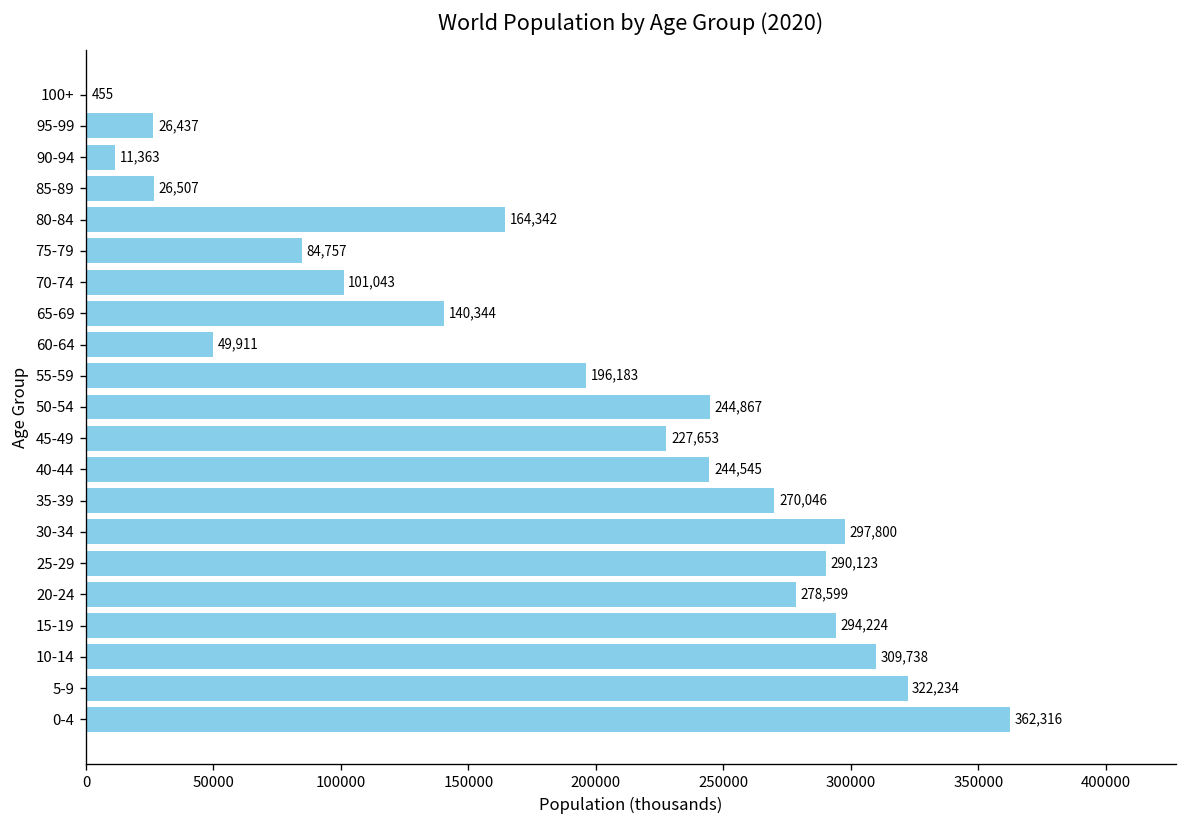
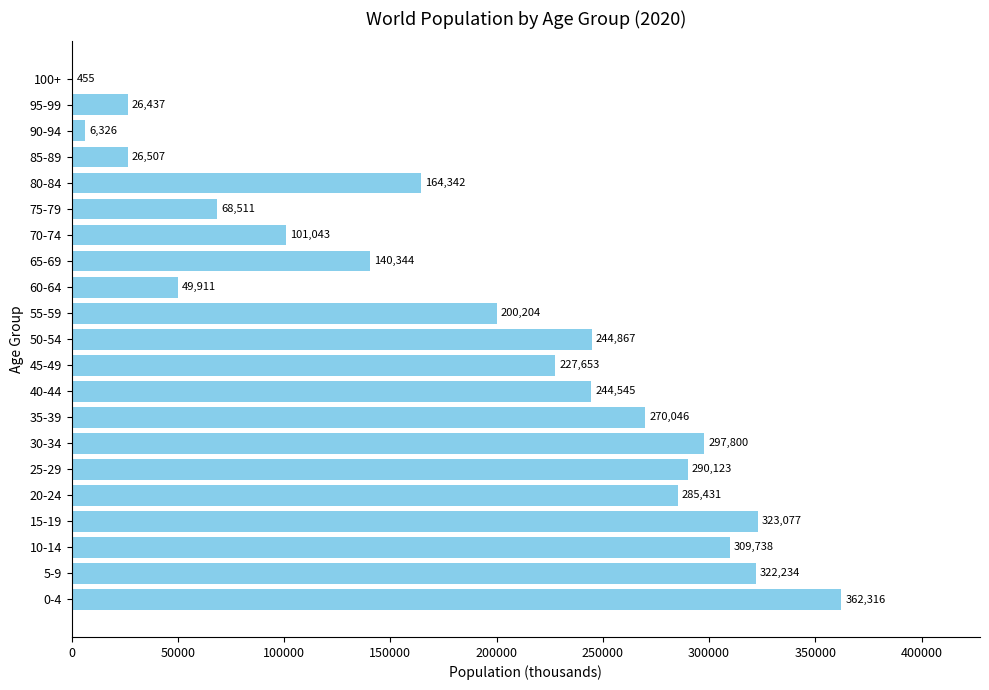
90-94: 11,363 -> 6,326
75-79: 84,757 -> 68,511
55-59: 196,183 -> 200,204
20-24: 278,599 -> 285,431
15-19: 294,224 -> 323,077
